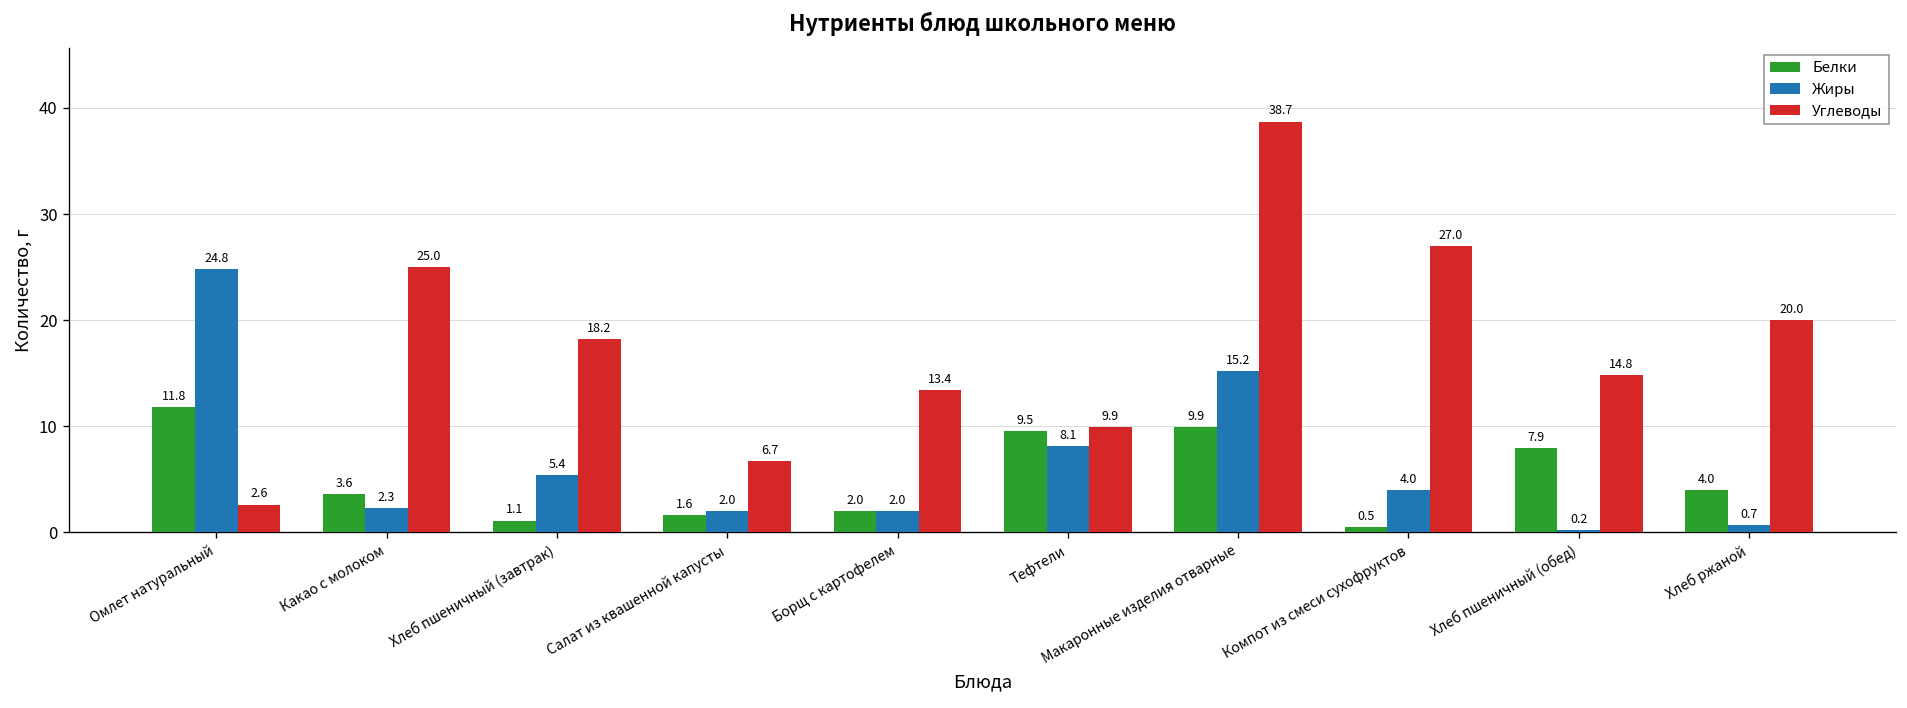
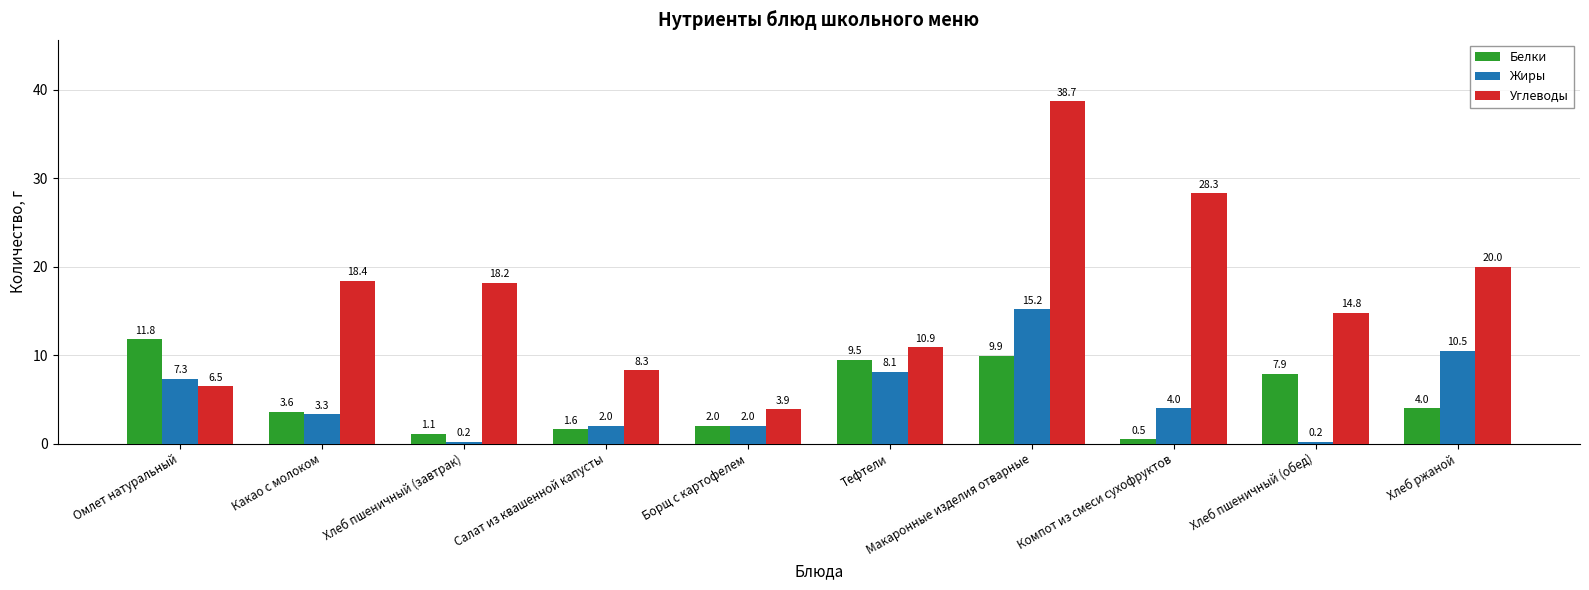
Жиры, Омлет натуральный: 24.8 -> 7.3
Углеводы, Омлет натуральный: 2.6 -> 6.5
Жиры, Какао с молоком: 2.3 -> 3.3
Углеводы, Какао с молоком: 25.0 -> 18.4
Жиры, Хлеб пшеничный (завтрак): 5.4 -> 0.2
Углеводы, Салат из квашенной капусты: 6.7 -> 8.3
Углеводы, Борщ с картофелем: 13.4 -> 3.9
Углеводы, Тефтели: 9.9 -> 10.9
Углеводы, Компот из смеси сухофруктов: 27.0 -> 28.3
Жиры, Хлеб ржаной: 0.7 -> 10.5
